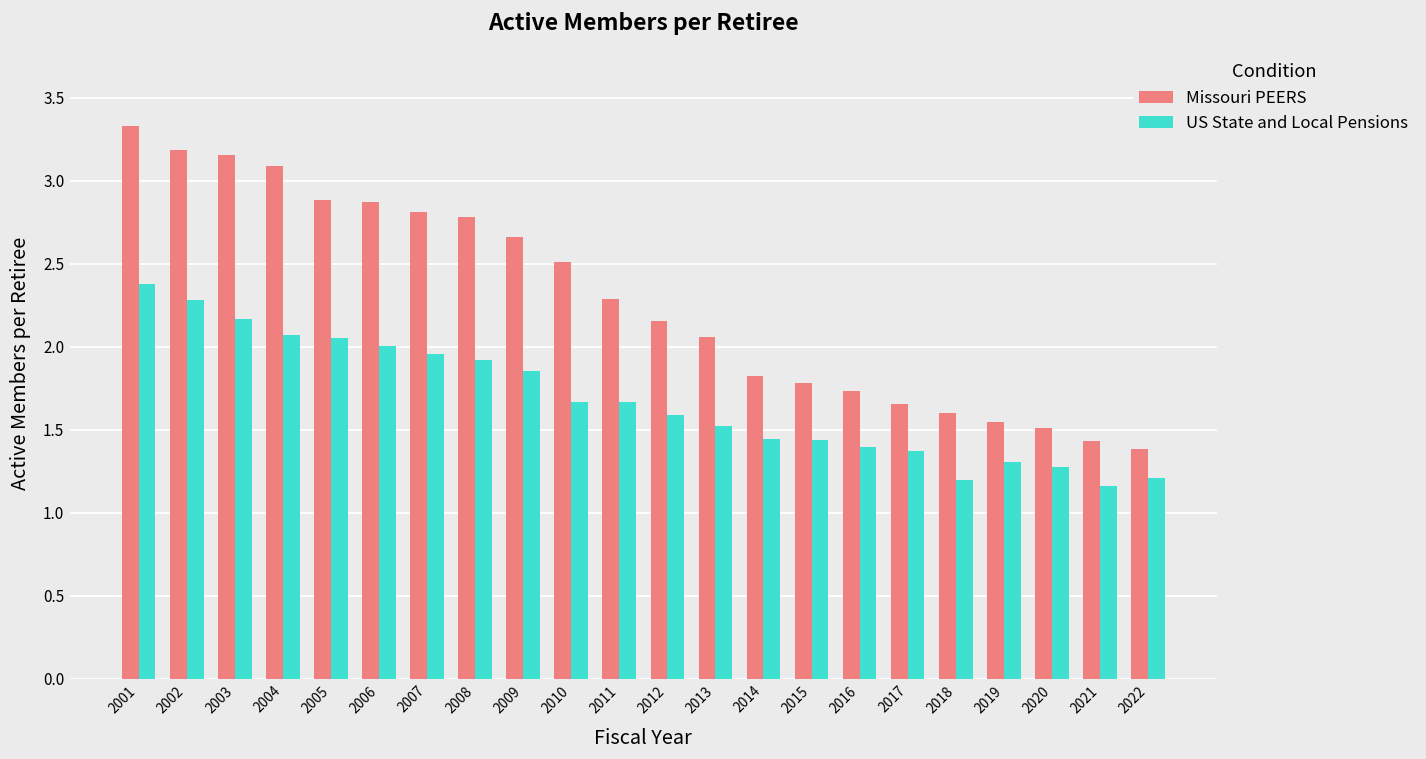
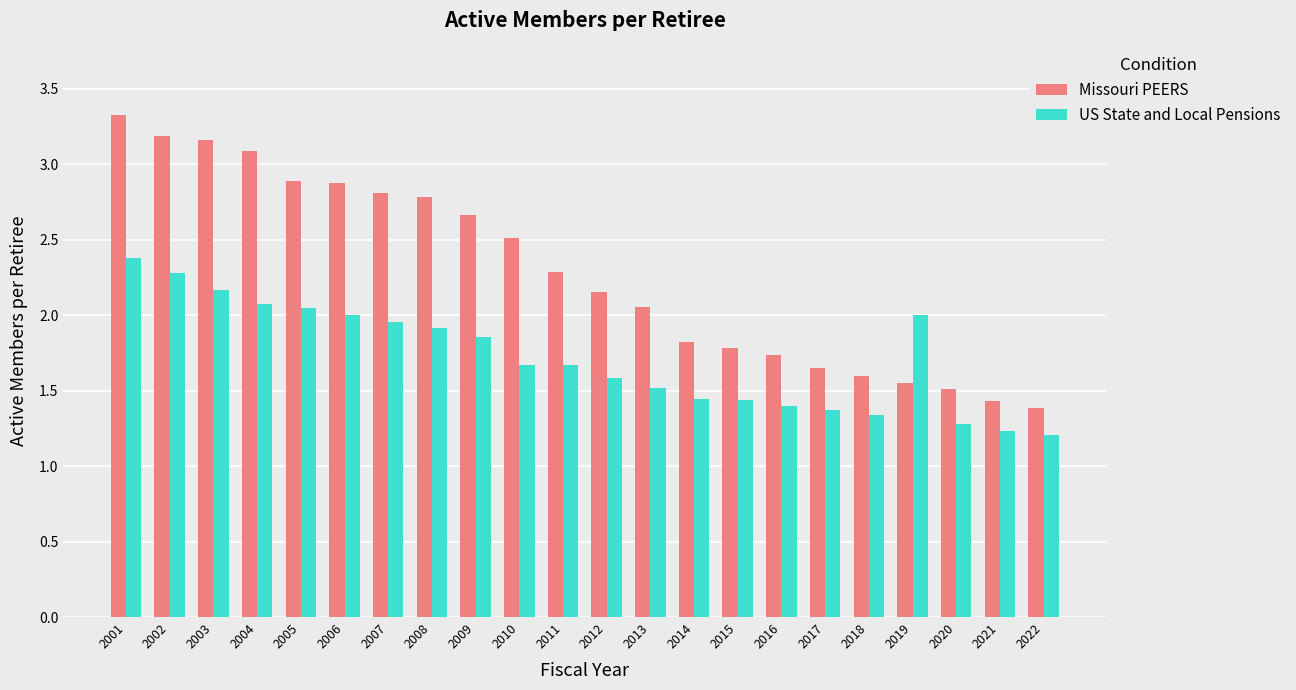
US State and Local Pensions, 2018: 1.20 -> 1.34
US State and Local Pensions, 2019: 1.31 -> 2.00
US State and Local Pensions, 2021: 1.16 -> 1.23
